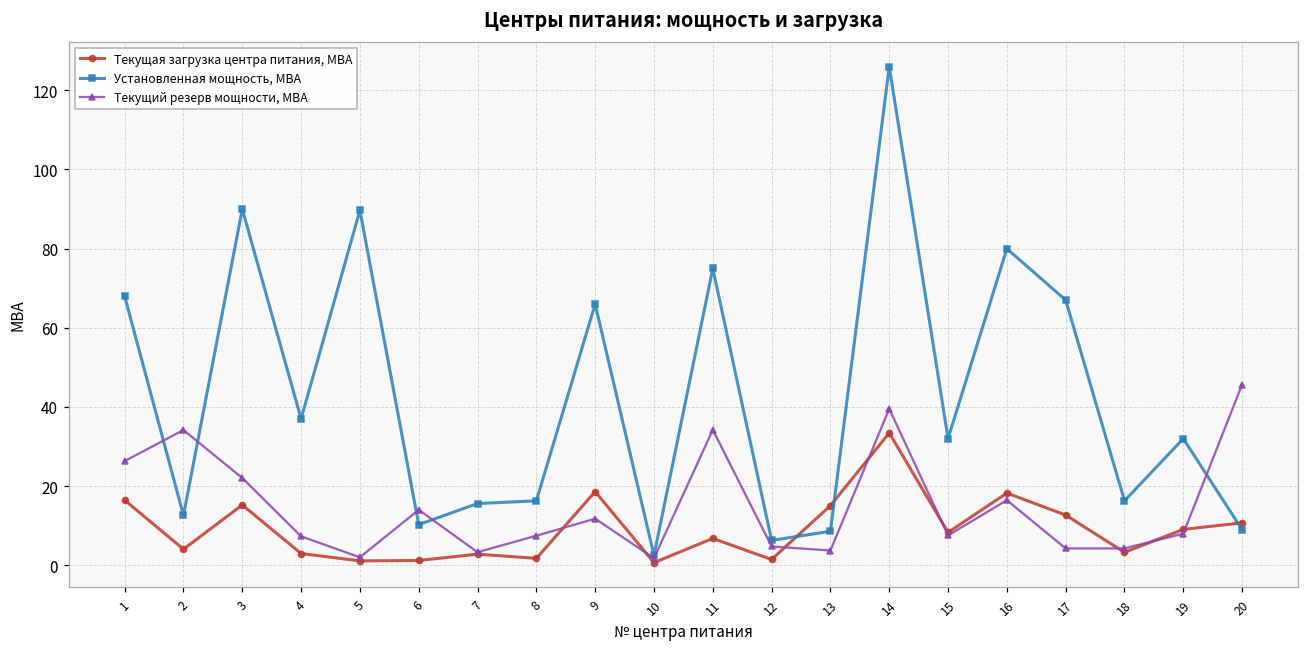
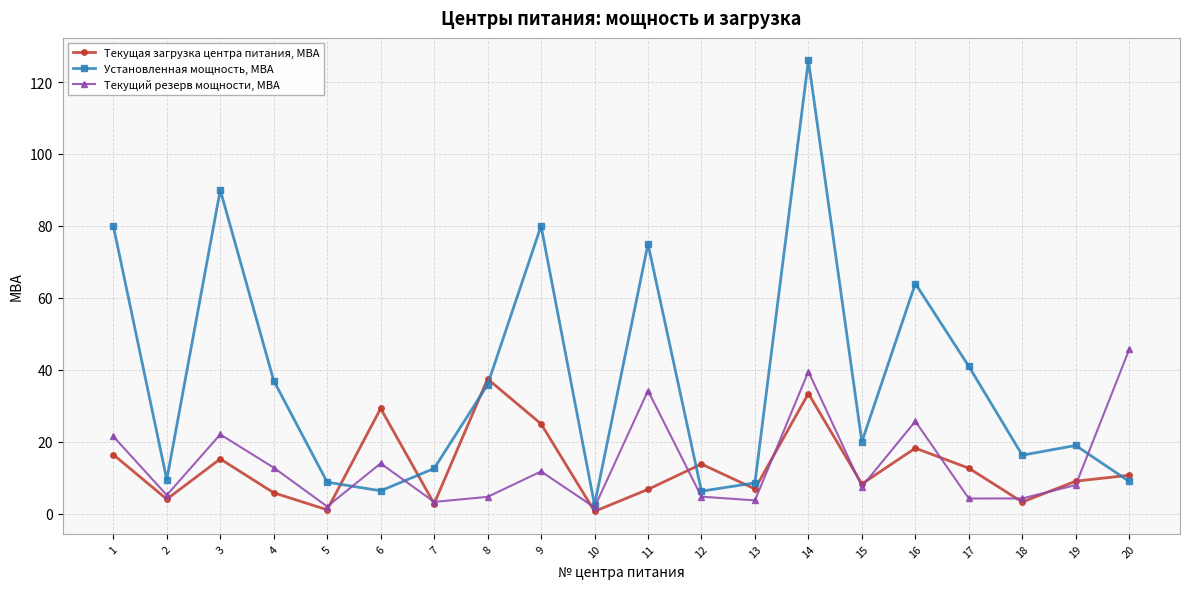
Установленная мощность, МВА, 1: 68 -> 80
Текущий резерв мощности, МВА, 1: 26 -> 22
Установленная мощность, МВА, 2: 13 -> 10
Текущий резерв мощности, МВА, 2: 34 -> 5
Текущая загрузка центра питания, МВА, 4: 3 -> 6
Текущий резерв мощности, МВА, 4: 7 -> 13
Установленная мощность, МВА, 5: 90 -> 9
Текущая загрузка центра питания, МВА, 6: 1 -> 29
Установленная мощность, МВА, 6: 10 -> 6
Установленная мощность, МВА, 7: 16 -> 13
Текущая загрузка центра питания, МВА, 8: 2 -> 37
Установленная мощность, МВА, 8: 16 -> 36
Текущий резерв мощности, МВА, 8: 7 -> 5
Текущая загрузка центра питания, МВА, 9: 19 -> 25
Установленная мощность, МВА, 9: 66 -> 80
Текущая загрузка центра питания, МВА, 12: 1 -> 14
Текущая загрузка центра питания, МВА, 13: 15 -> 7
Установленная мощность, МВА, 15: 32 -> 20
Установленная мощность, МВА, 16: 80 -> 64
Текущий резерв мощности, МВА, 16: 16 -> 26
Установленная мощность, МВА, 17: 67 -> 41
Установленная мощность, МВА, 19: 32 -> 19
